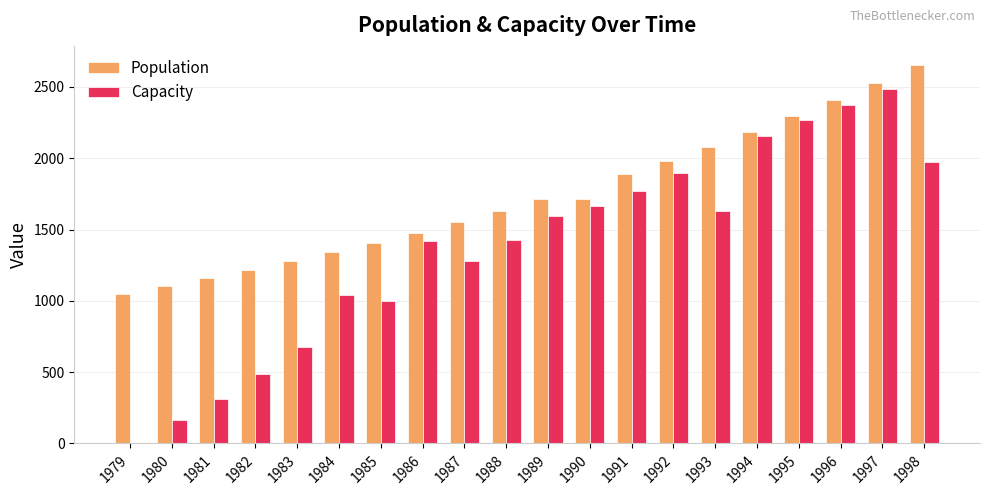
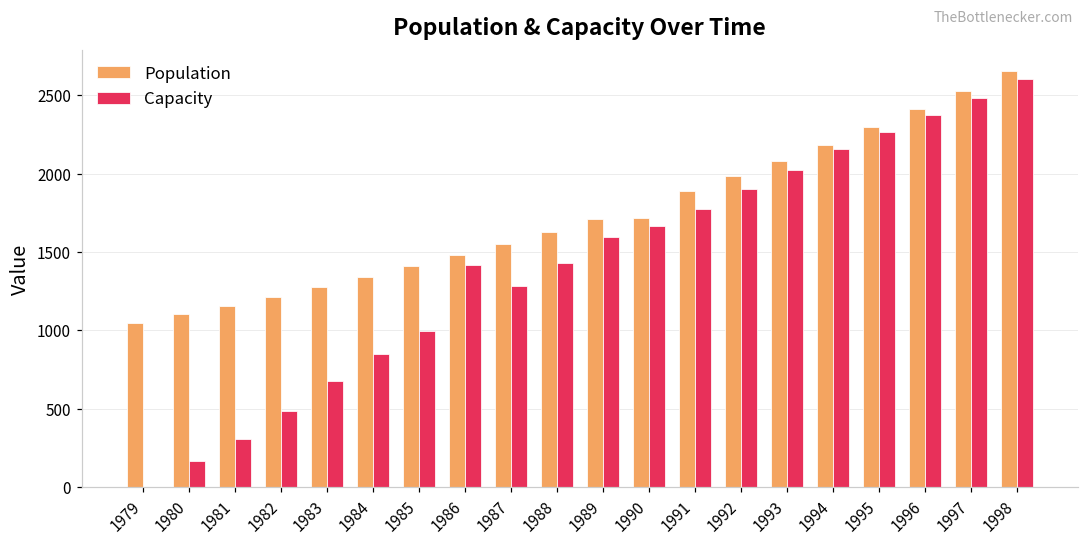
Capacity, 1984: 1040 -> 850
Capacity, 1993: 1630 -> 2020
Capacity, 1998: 1970 -> 2600
